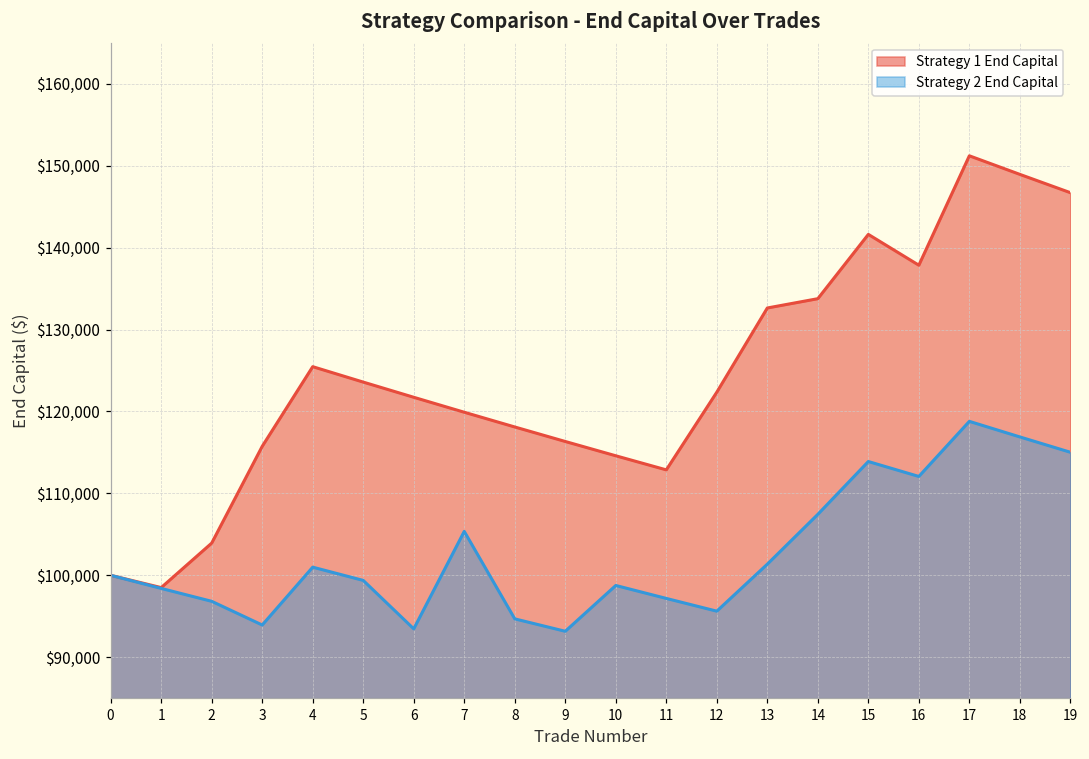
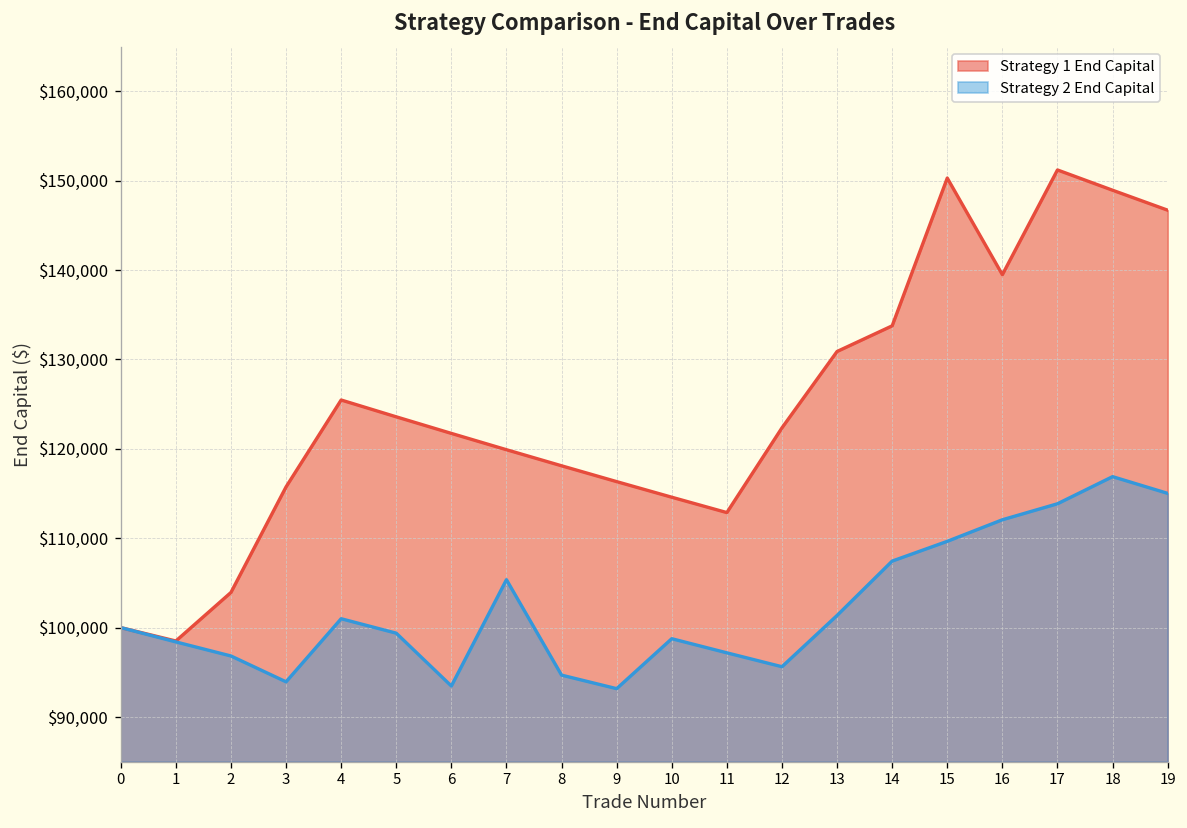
Strategy 1 End Capital, 13: $133,000 -> $131,000
Strategy 1 End Capital, 15: $142,000 -> $150,000
Strategy 2 End Capital, 15: $114,000 -> $110,000
Strategy 1 End Capital, 16: $138,000 -> $139,000
Strategy 2 End Capital, 17: $119,000 -> $114,000
